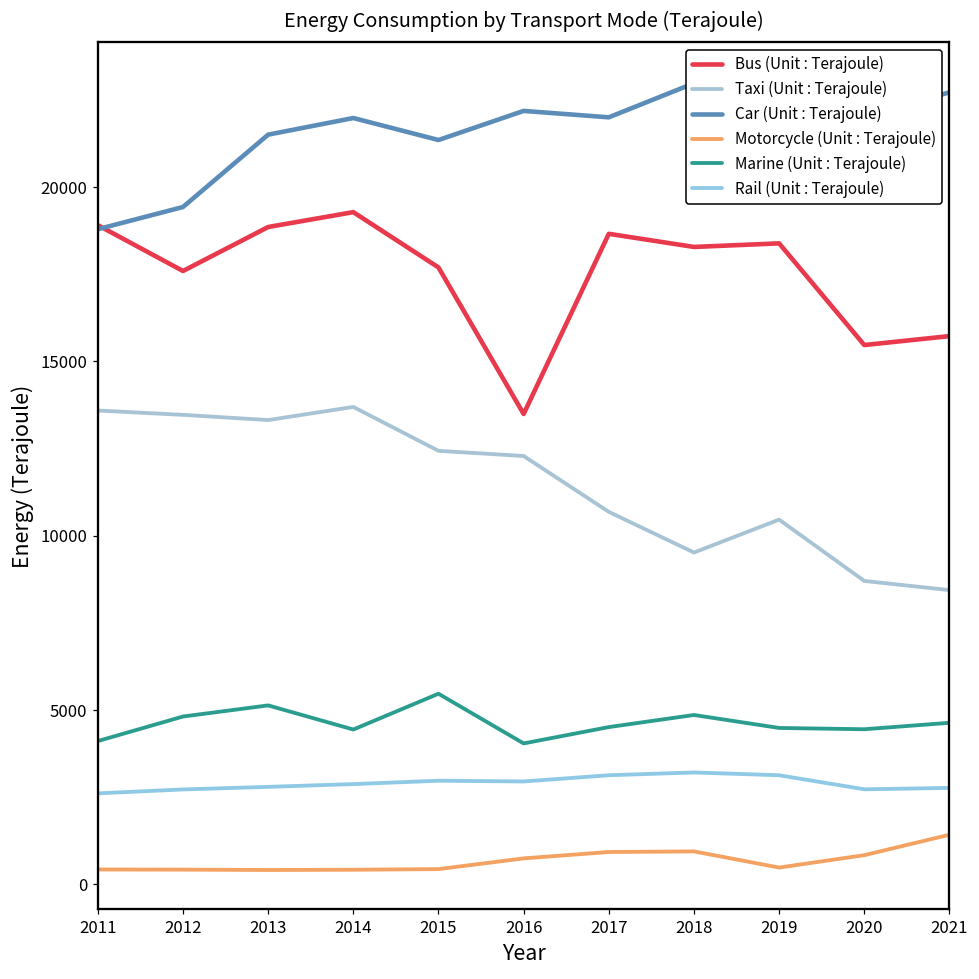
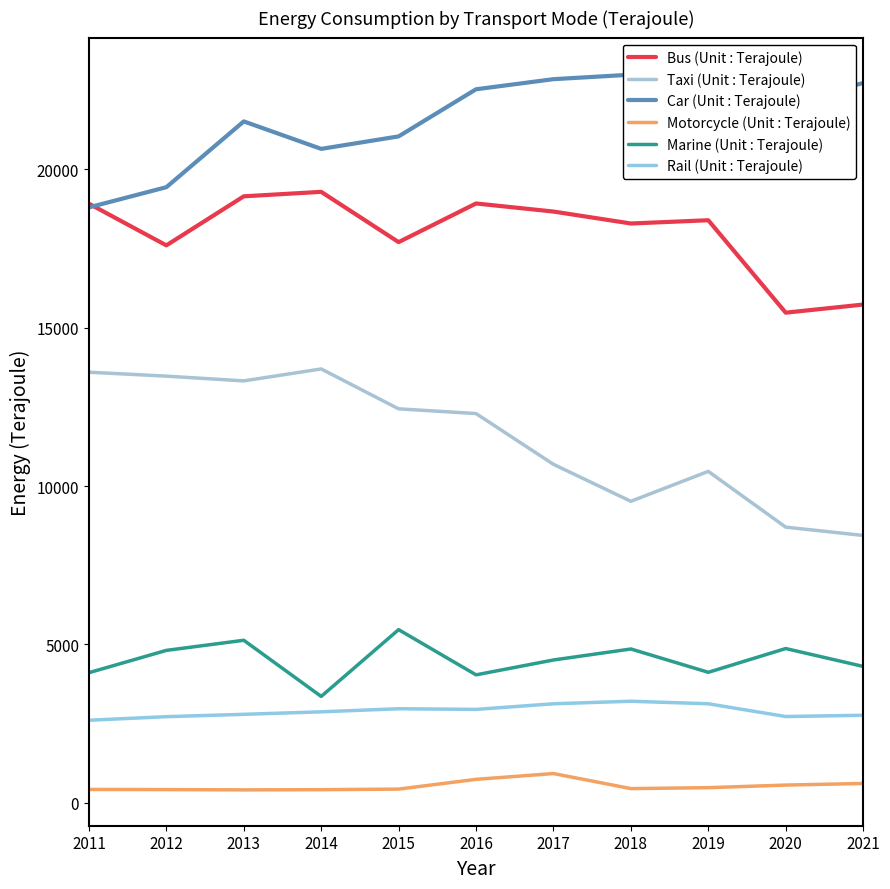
Bus (Unit : Terajoule), 2013: 18900 -> 19100
Car (Unit : Terajoule), 2014: 22000 -> 20600
Marine (Unit : Terajoule), 2014: 4400 -> 3400
Car (Unit : Terajoule), 2015: 21400 -> 21000
Bus (Unit : Terajoule), 2016: 13500 -> 18900
Car (Unit : Terajoule), 2016: 22200 -> 22500
Car (Unit : Terajoule), 2017: 22000 -> 22800
Motorcycle (Unit : Terajoule), 2018: 900 -> 500
Marine (Unit : Terajoule), 2019: 4500 -> 4100
Motorcycle (Unit : Terajoule), 2020: 800 -> 600
Marine (Unit : Terajoule), 2020: 4400 -> 4900
Motorcycle (Unit : Terajoule), 2021: 1400 -> 600
Marine (Unit : Terajoule), 2021: 4600 -> 4300
